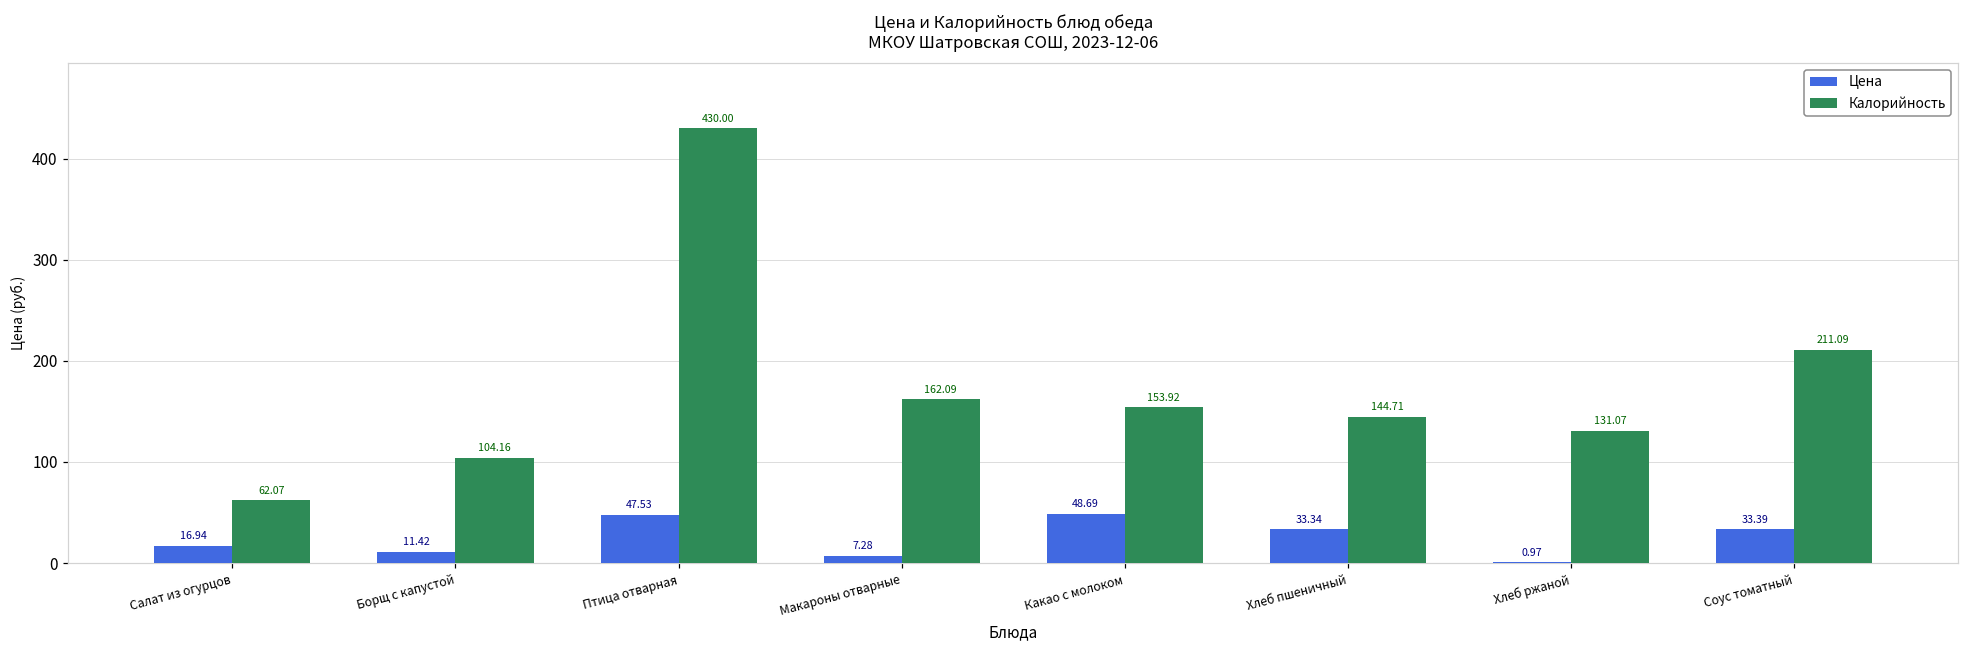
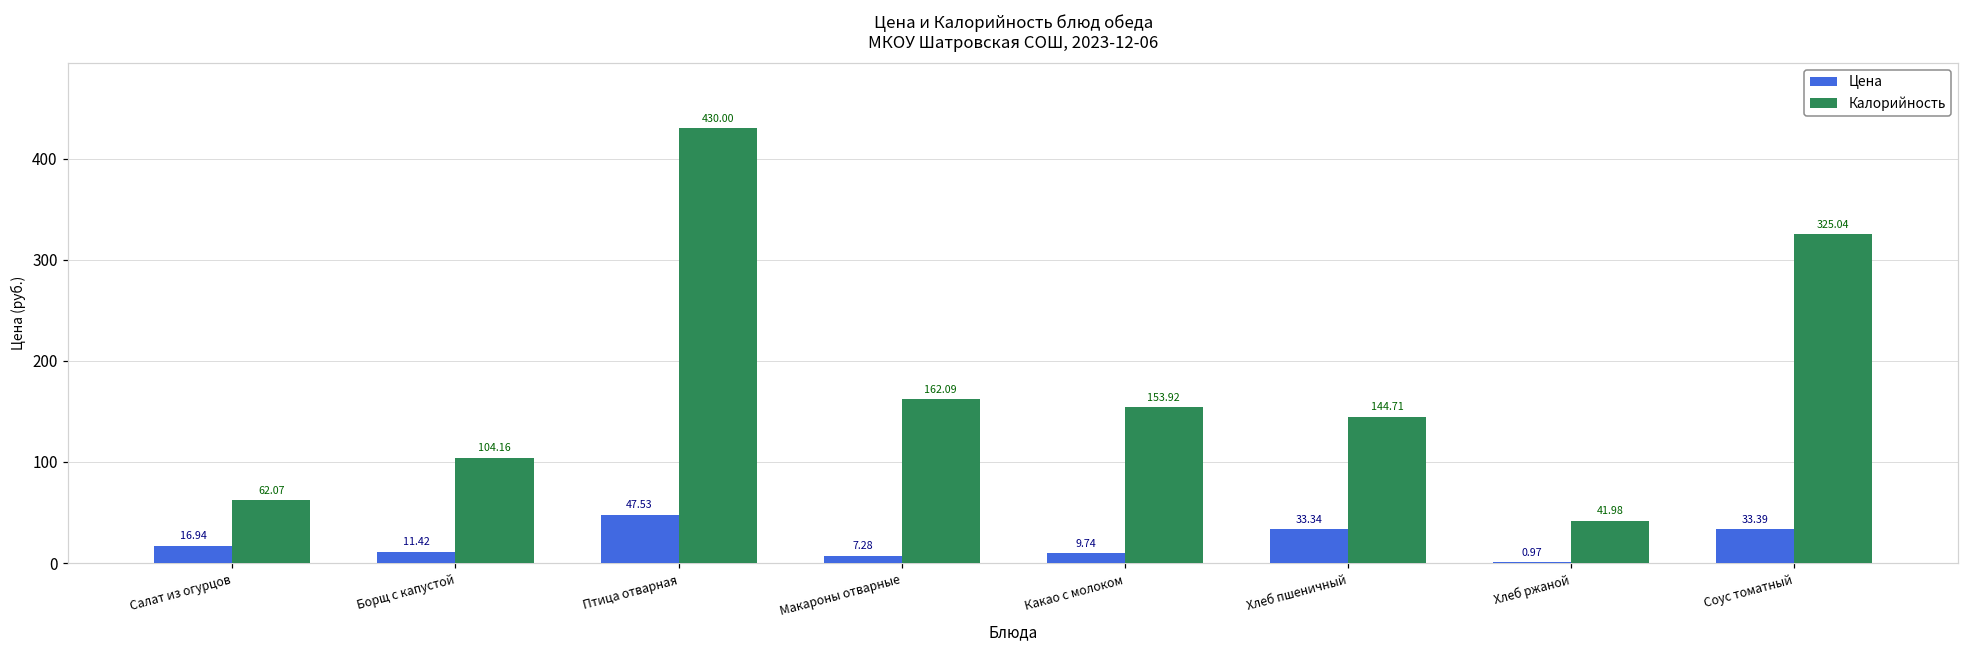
Цена, Какао с молоком: 48.69 -> 9.74
Калорийность, Хлеб ржаной: 131.07 -> 41.98
Калорийность, Соус томатный: 211.09 -> 325.04
